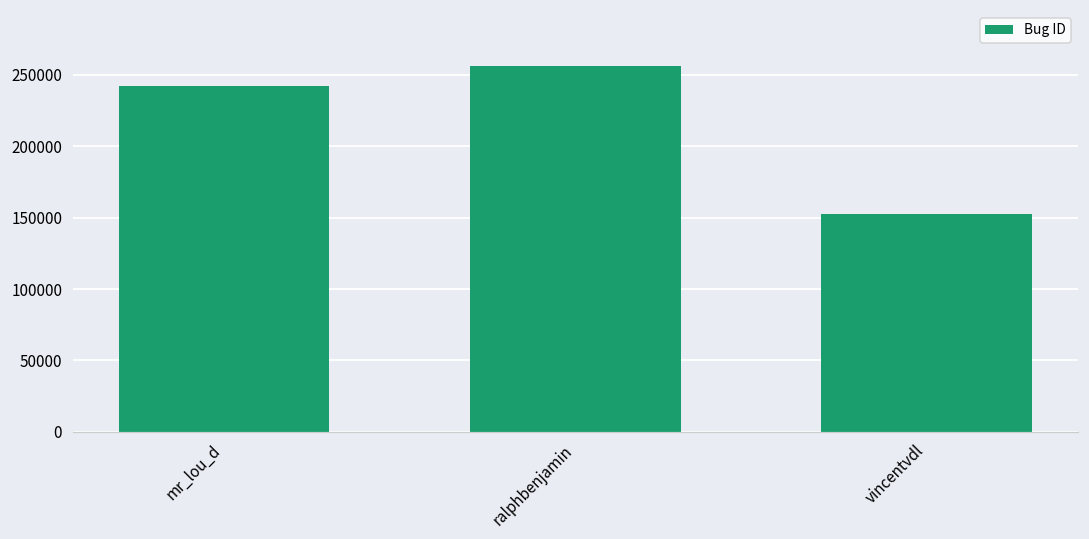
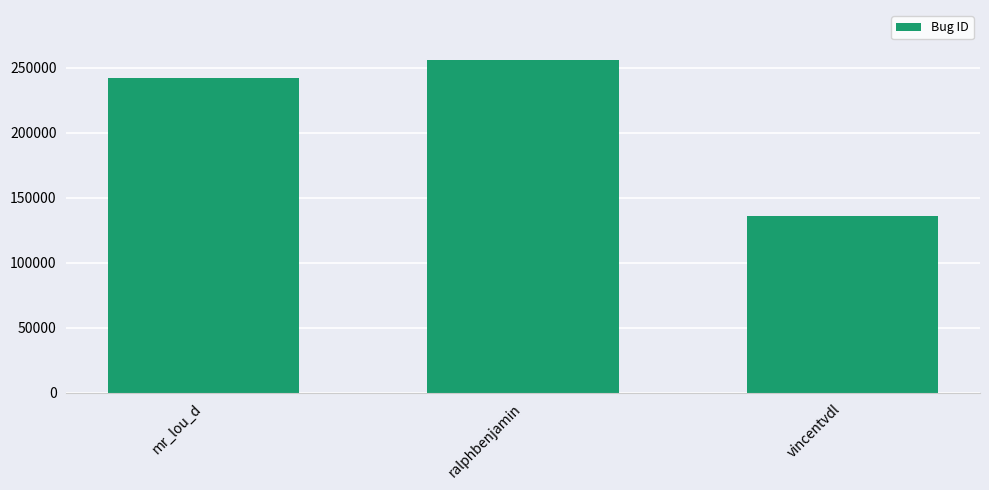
vincentvdl: 153000 -> 136000
